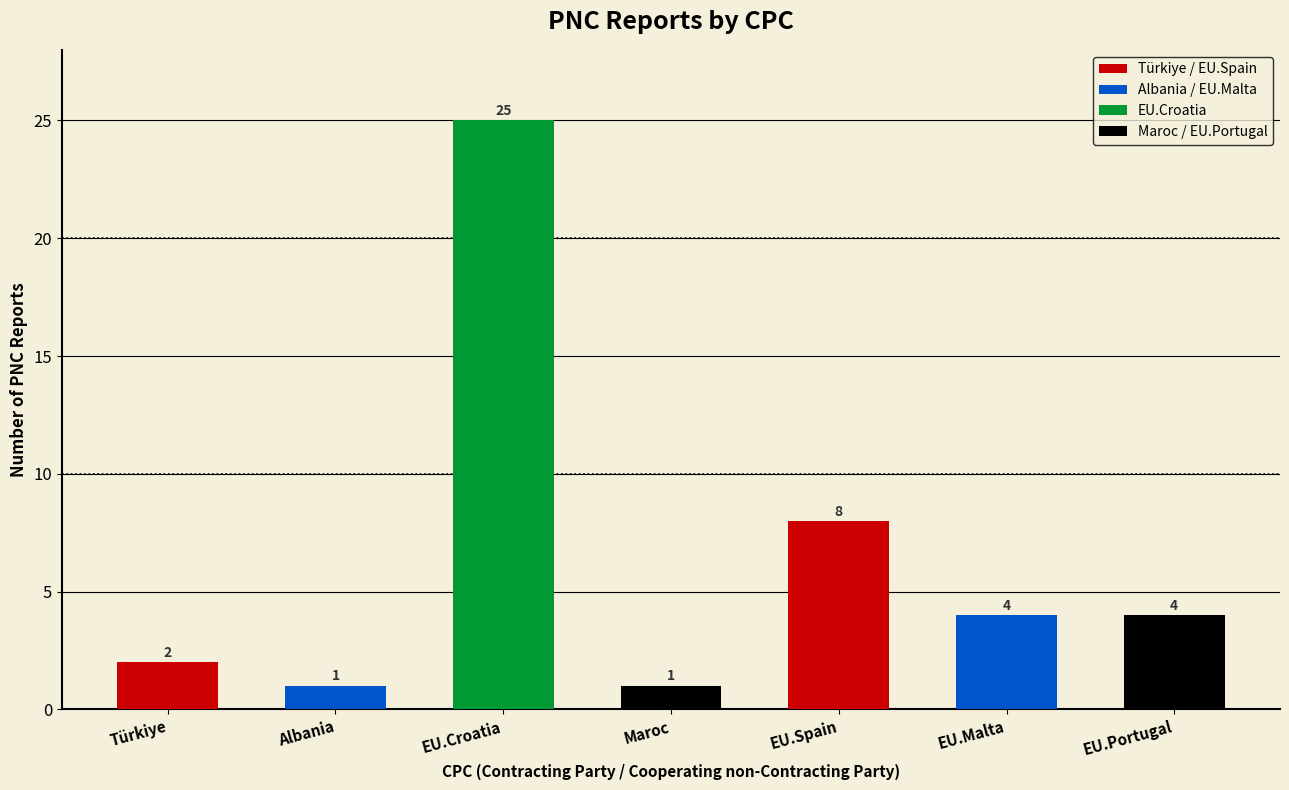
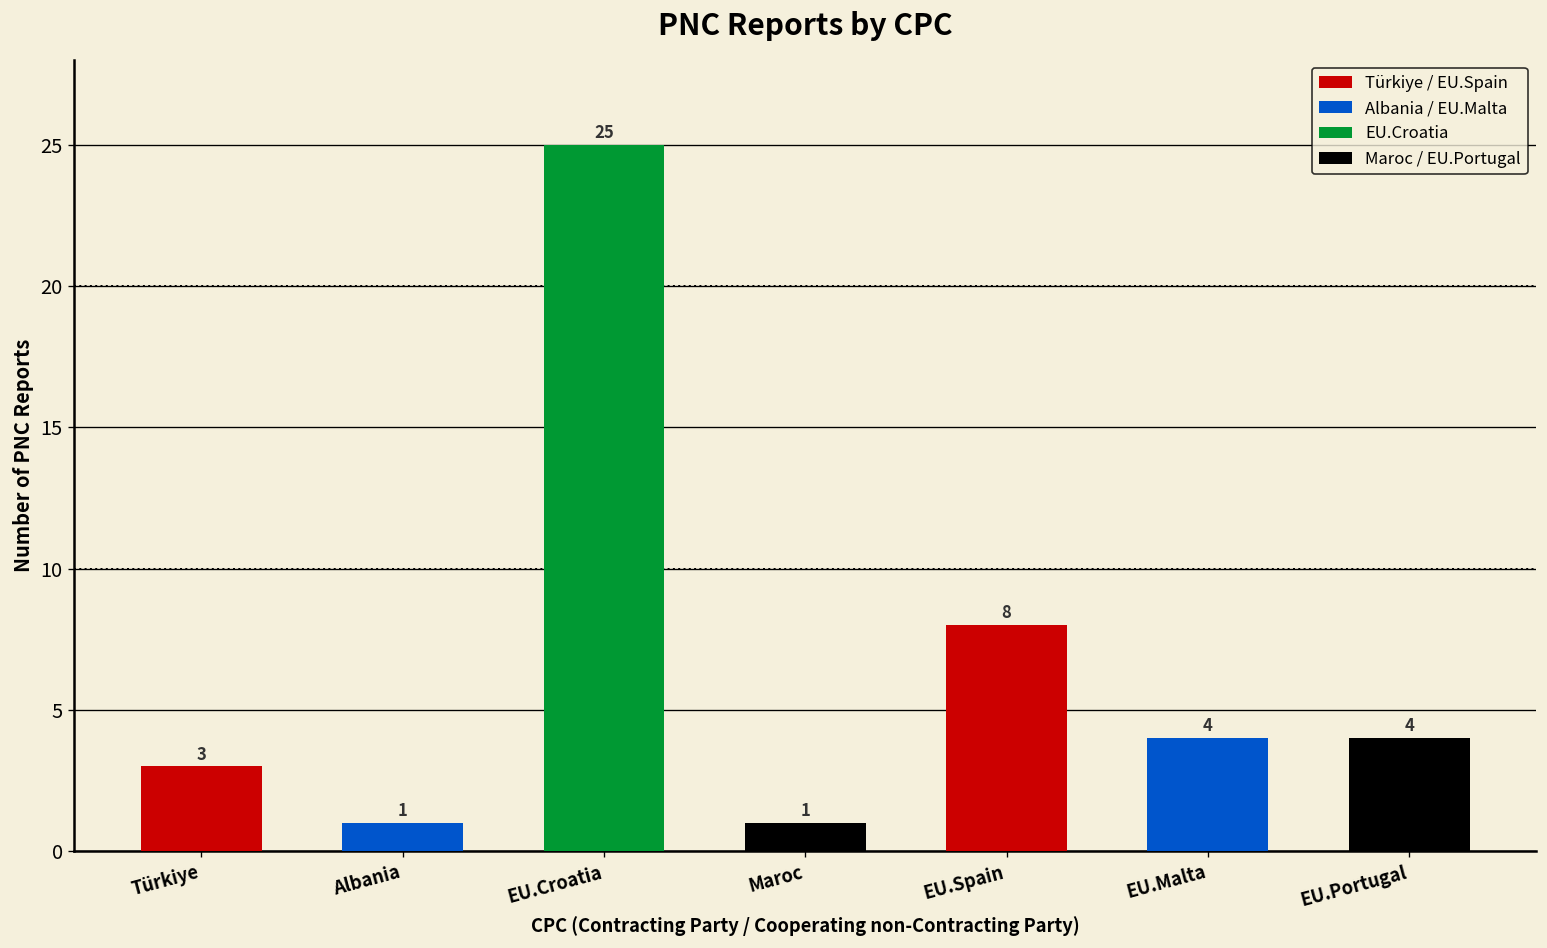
Türkiye: 2 -> 3
